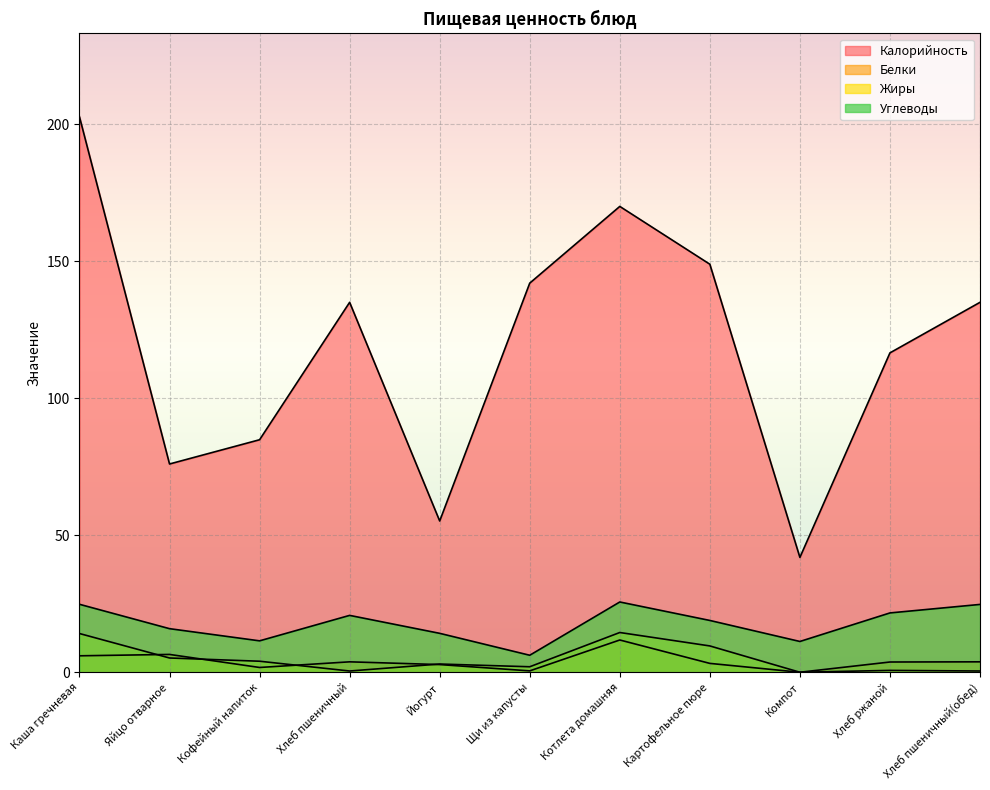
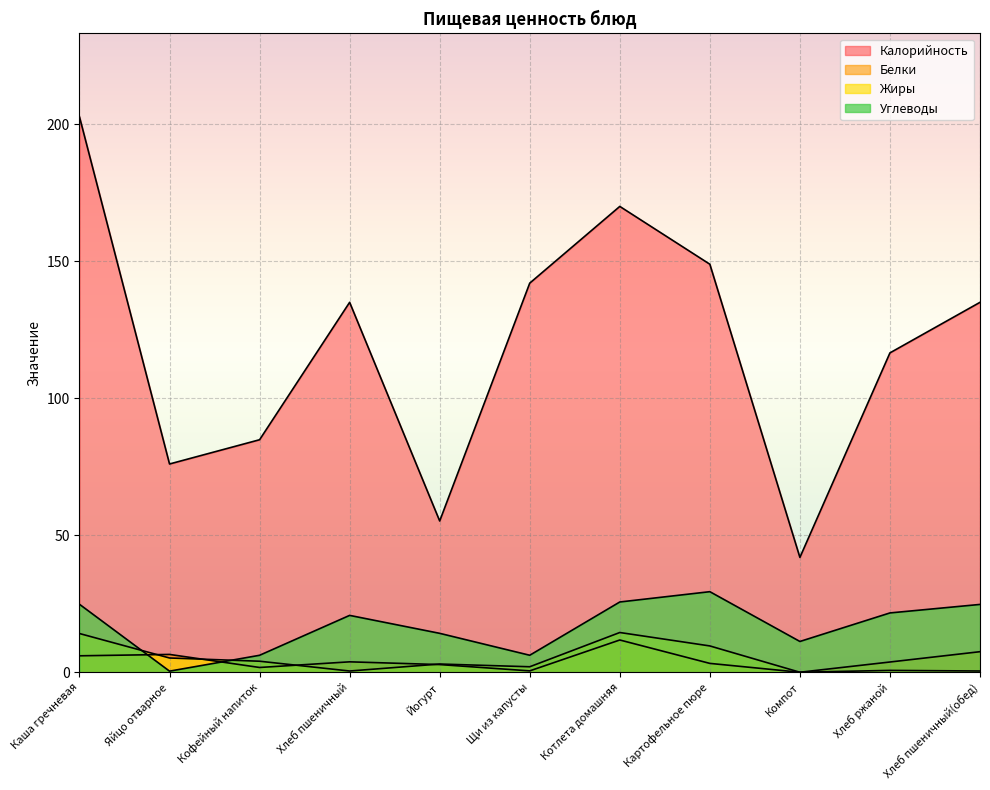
Углеводы, Яйцо отварное: 16 -> 0
Углеводы, Кофейный напиток: 11 -> 6
Углеводы, Картофельное пюре: 19 -> 29
Белки, Хлеб пшеничный(обед): 4 -> 8
